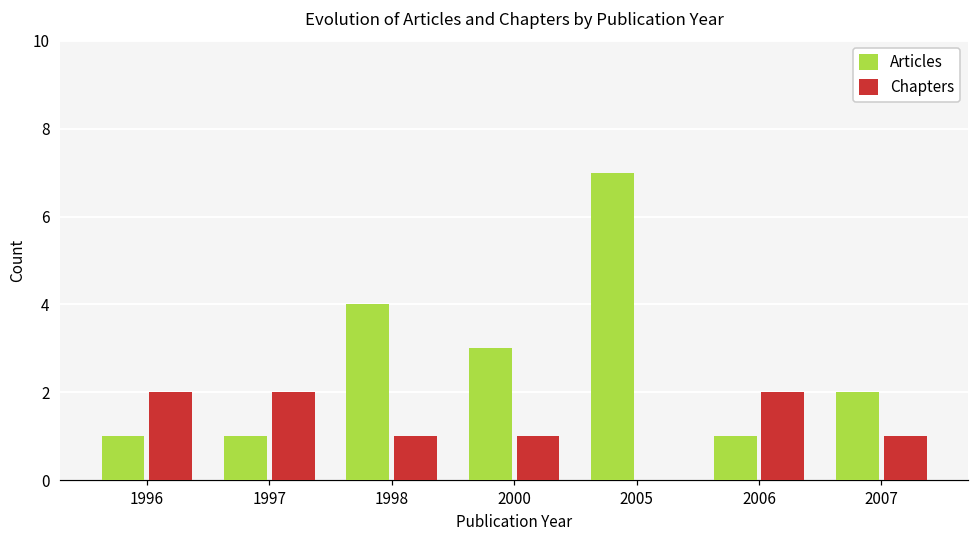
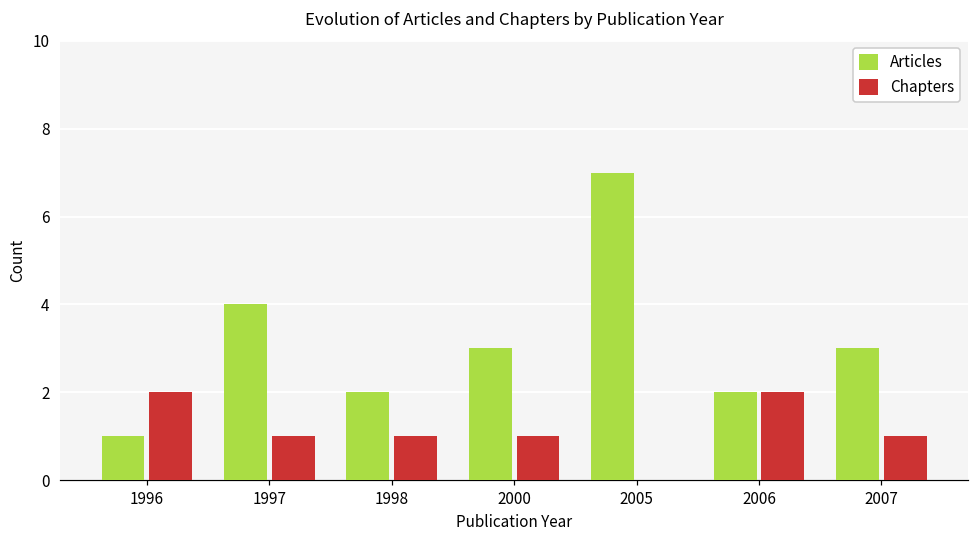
Articles, 1997: 1 -> 4
Chapters, 1997: 2 -> 1
Articles, 1998: 4 -> 2
Articles, 2006: 1 -> 2
Articles, 2007: 2 -> 3
